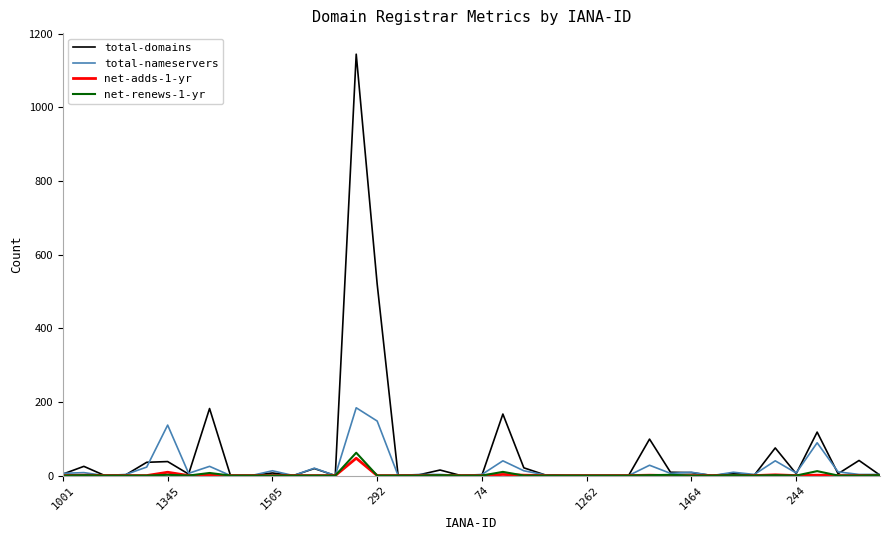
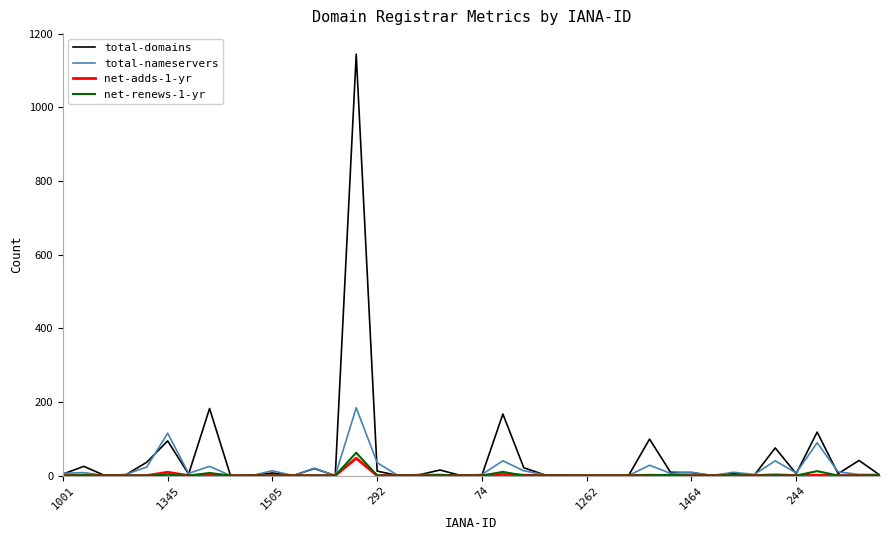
total-domains, 1345: 40 -> 90
total-nameservers, 1345: 140 -> 120
total-domains, 292: 520 -> 10
total-nameservers, 292: 150 -> 40
